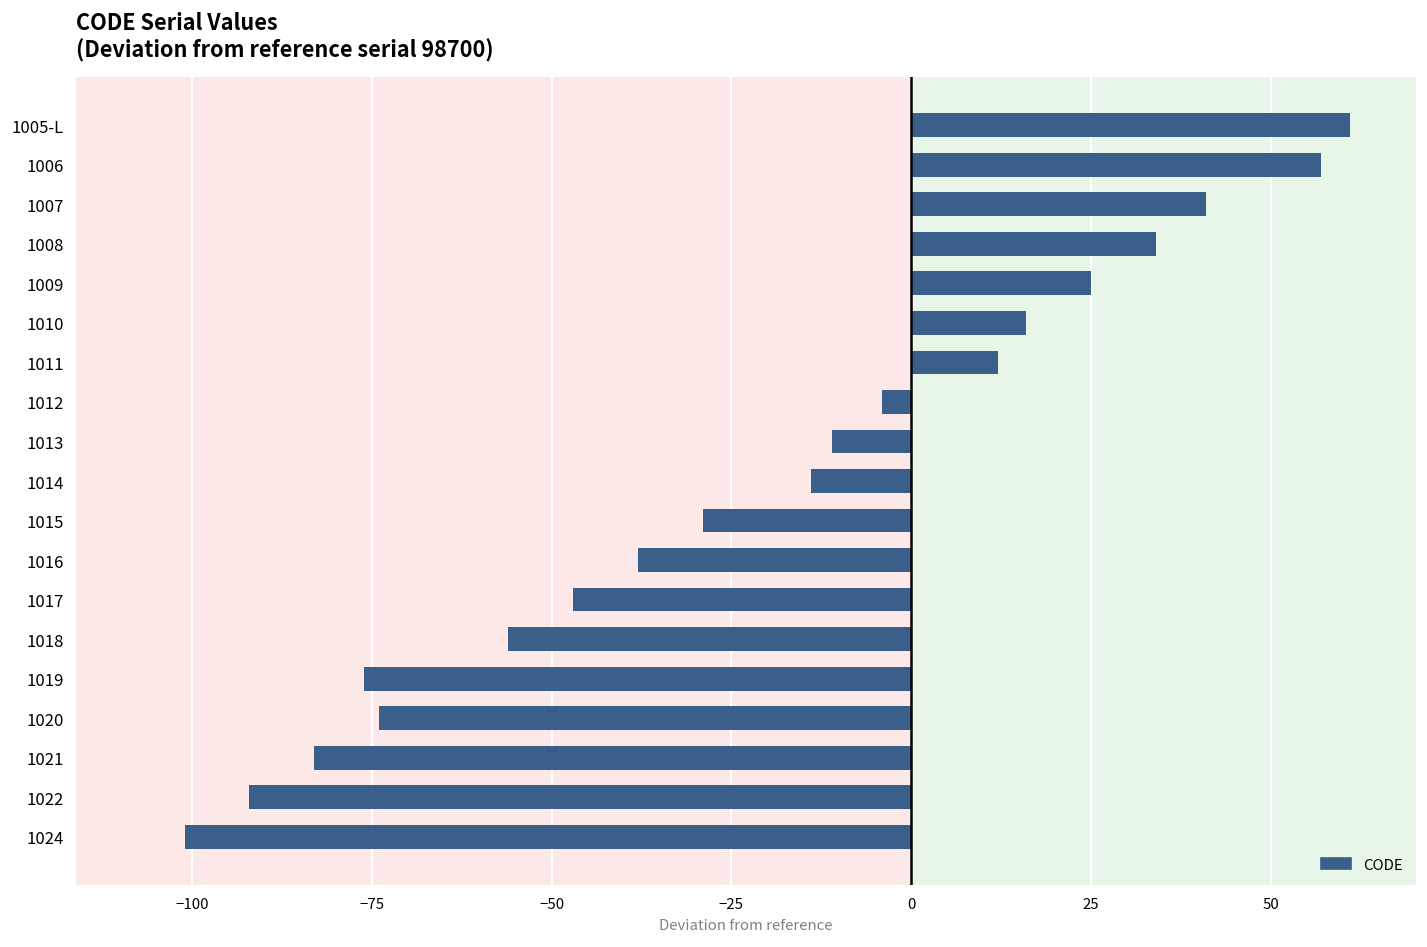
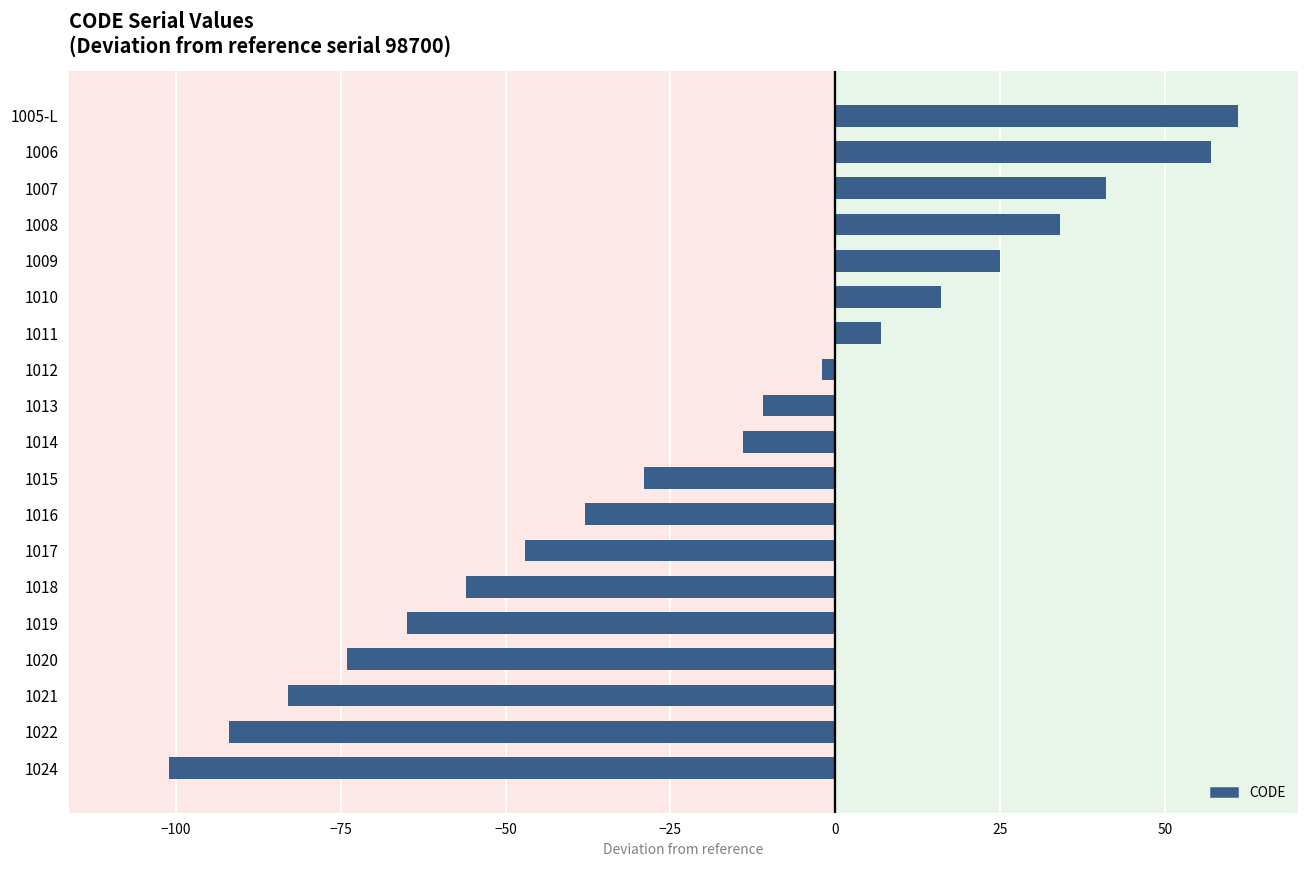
1011: 12 -> 7
1012: -4 -> -2
1019: -76 -> -65
